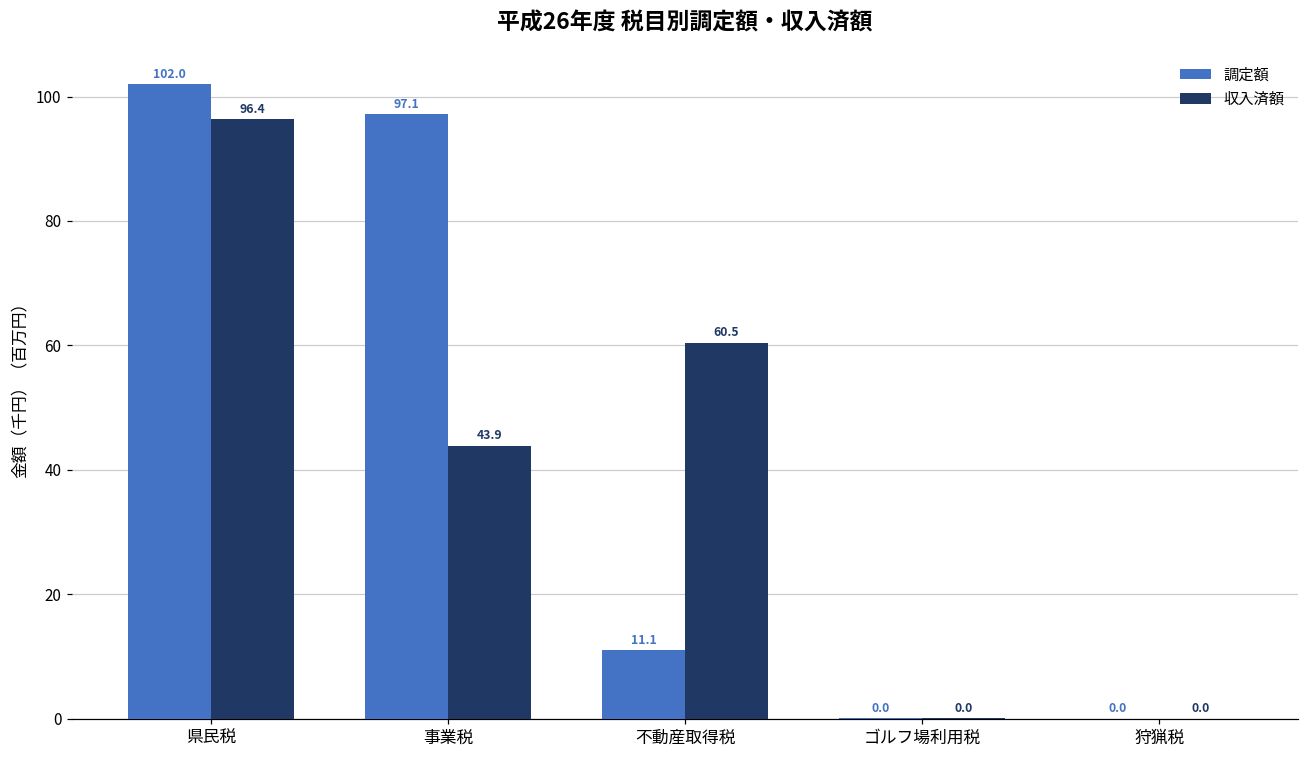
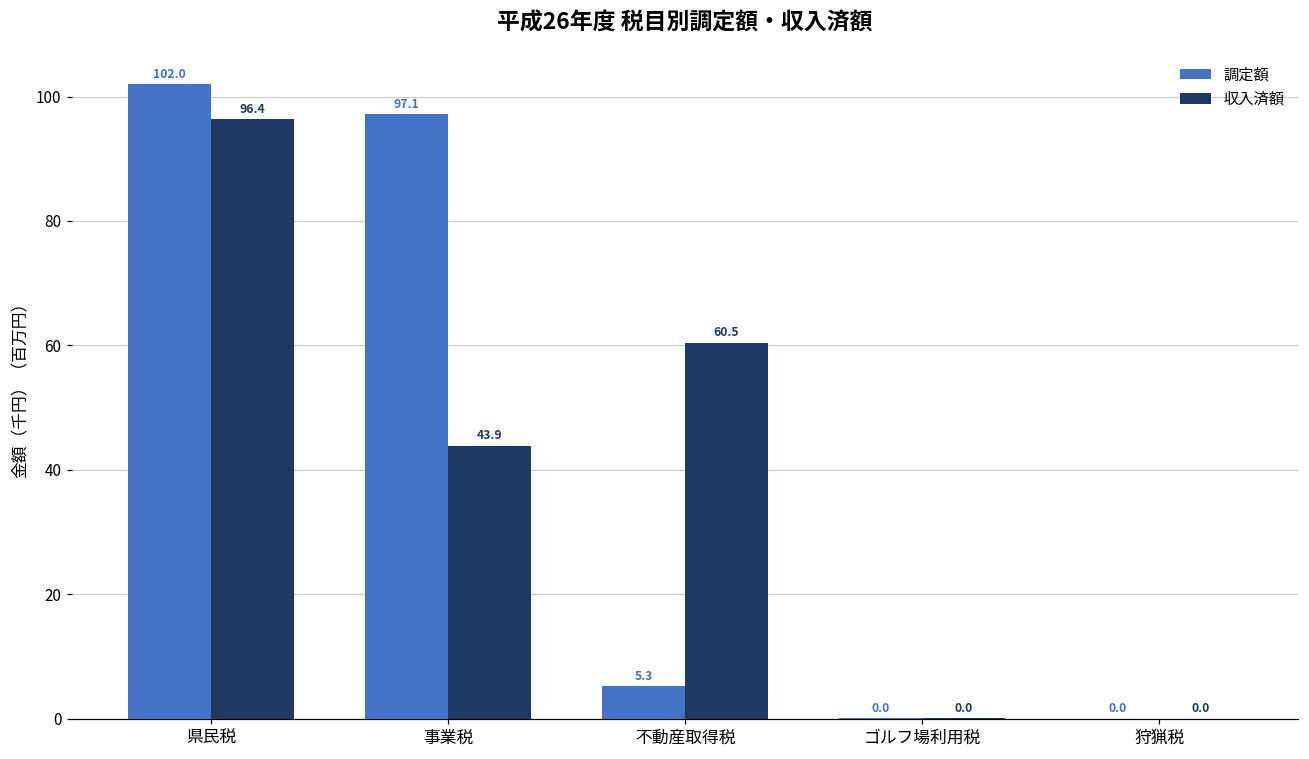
調定額, 不動産取得税: 11.1 -> 5.3
